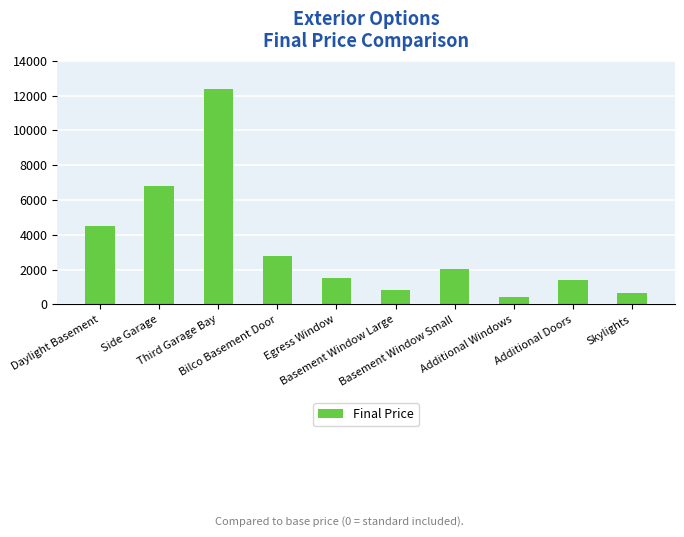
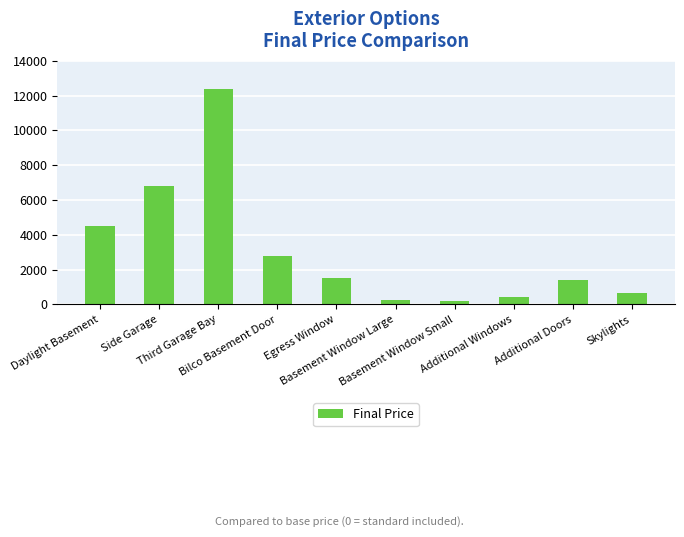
Basement Window Large: 800 -> 200
Basement Window Small: 2000 -> 200
